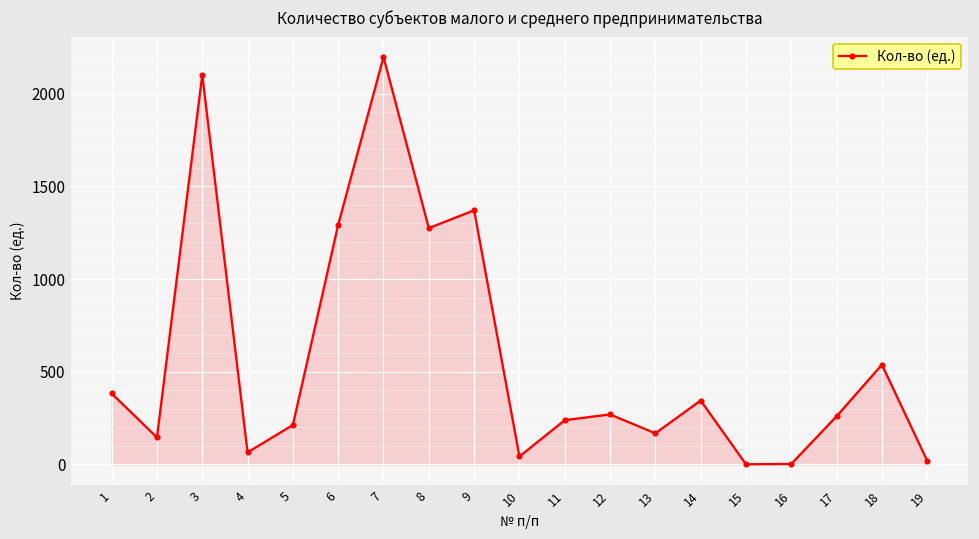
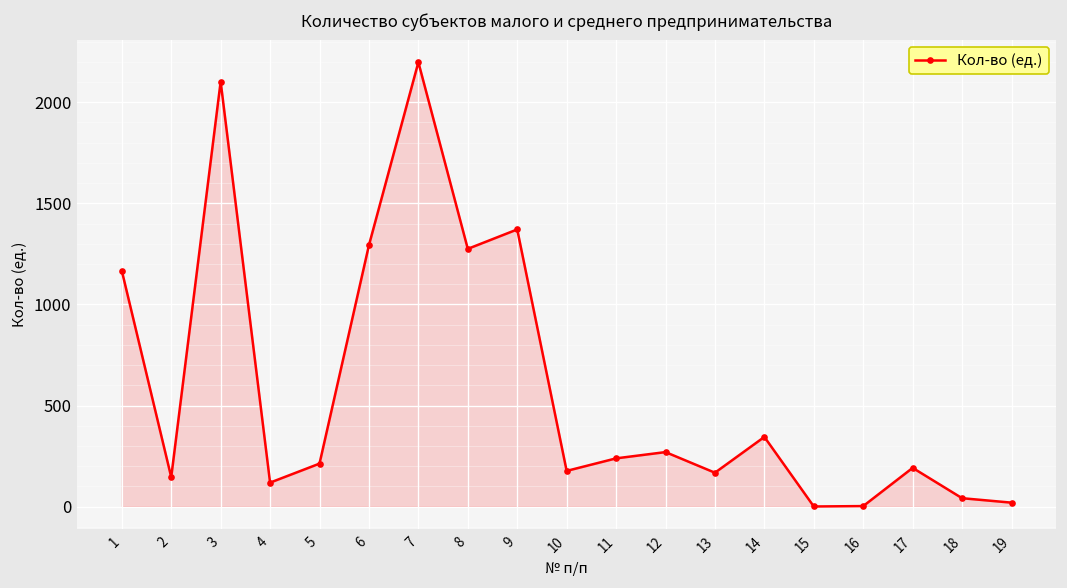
1: 380 -> 1170
4: 70 -> 120
10: 40 -> 180
17: 260 -> 190
18: 540 -> 40
